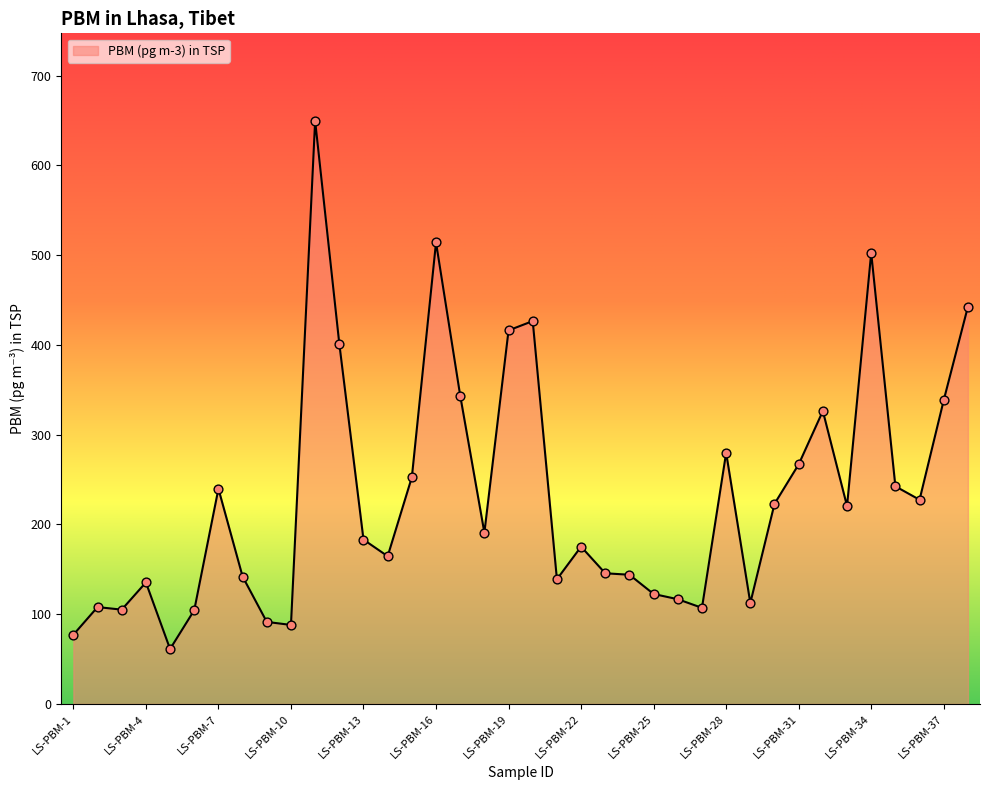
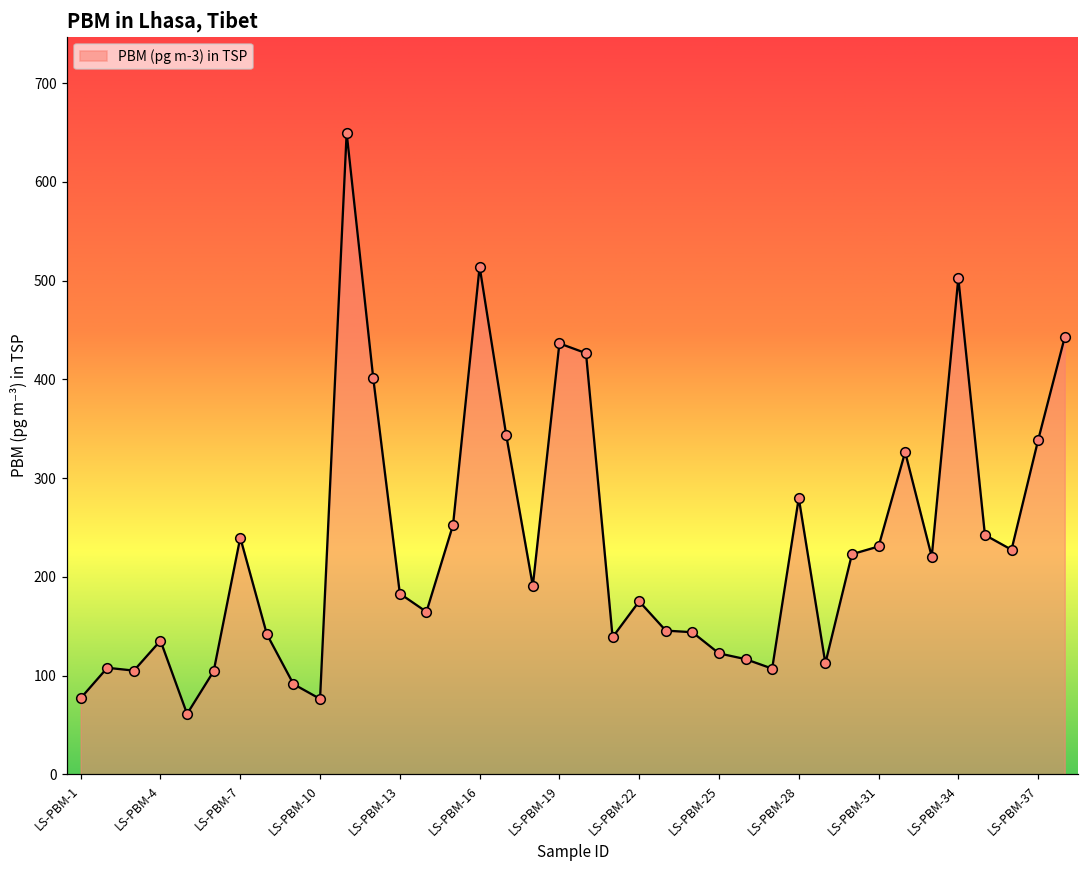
LS-PBM-10: 90 -> 80
LS-PBM-19: 420 -> 440
LS-PBM-31: 270 -> 230
